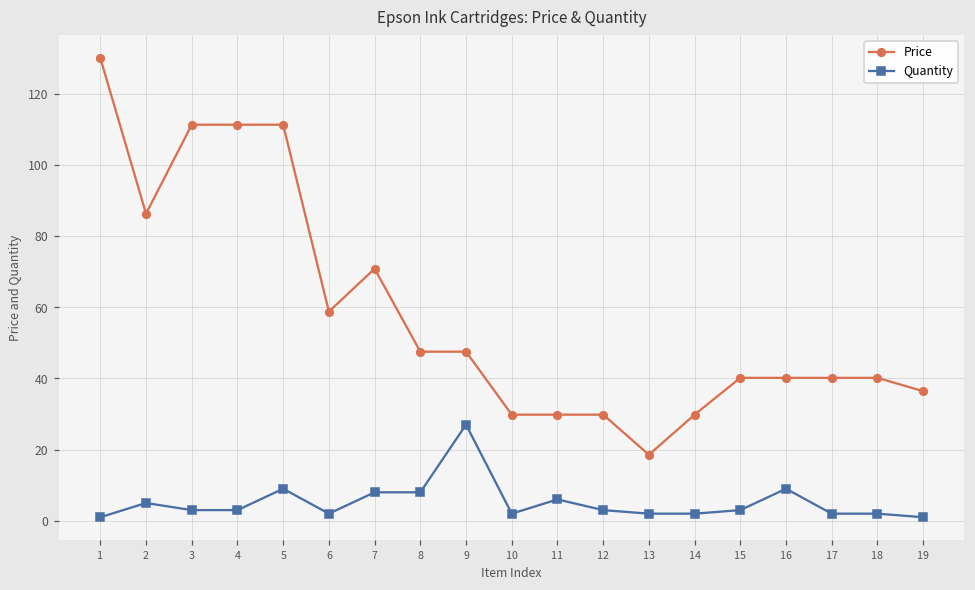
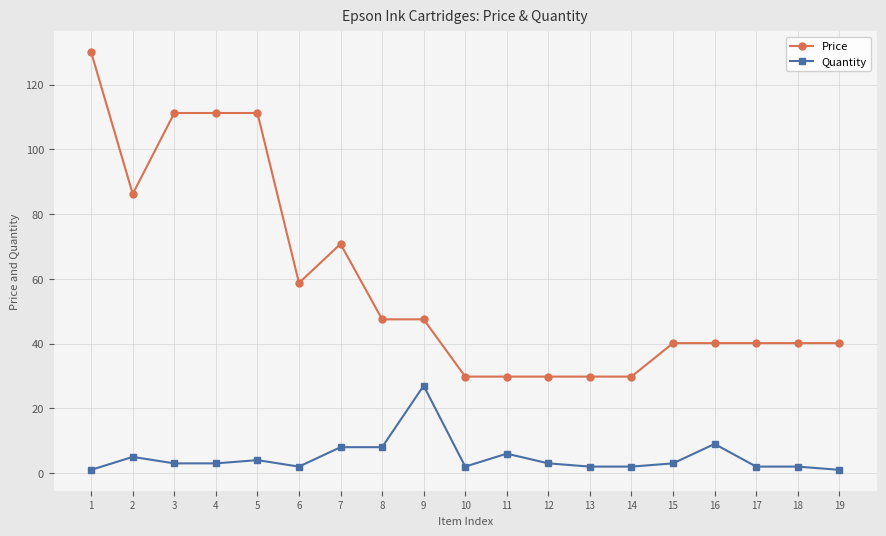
Quantity, 5: 9 -> 4
Price, 13: 19 -> 30
Price, 19: 36 -> 40
